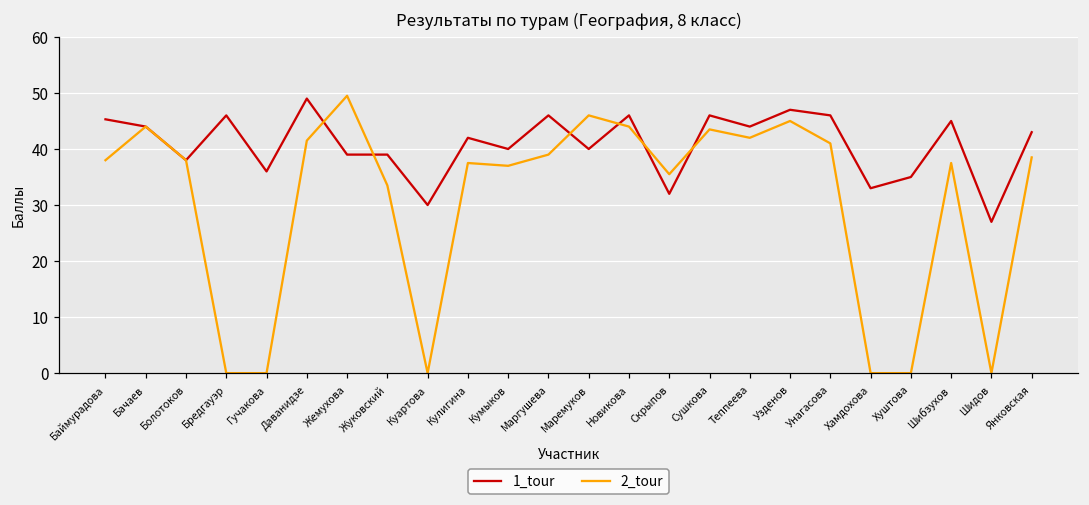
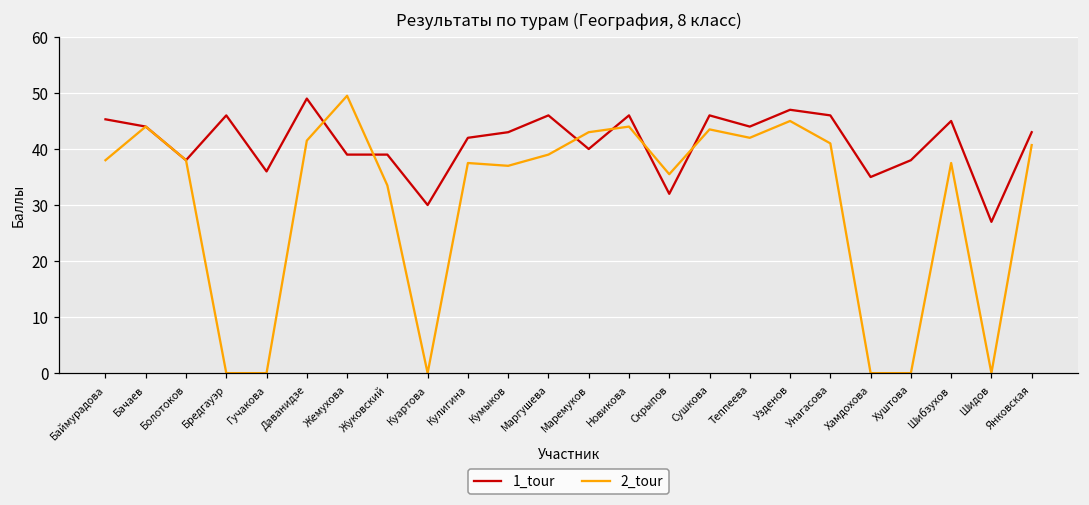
1_tour, Кумыков: 40 -> 43
2_tour, Маремуков: 46 -> 43
1_tour, Хамдохова: 33 -> 35
1_tour, Хуштова: 35 -> 38
2_tour, Янковская: 39 -> 41
